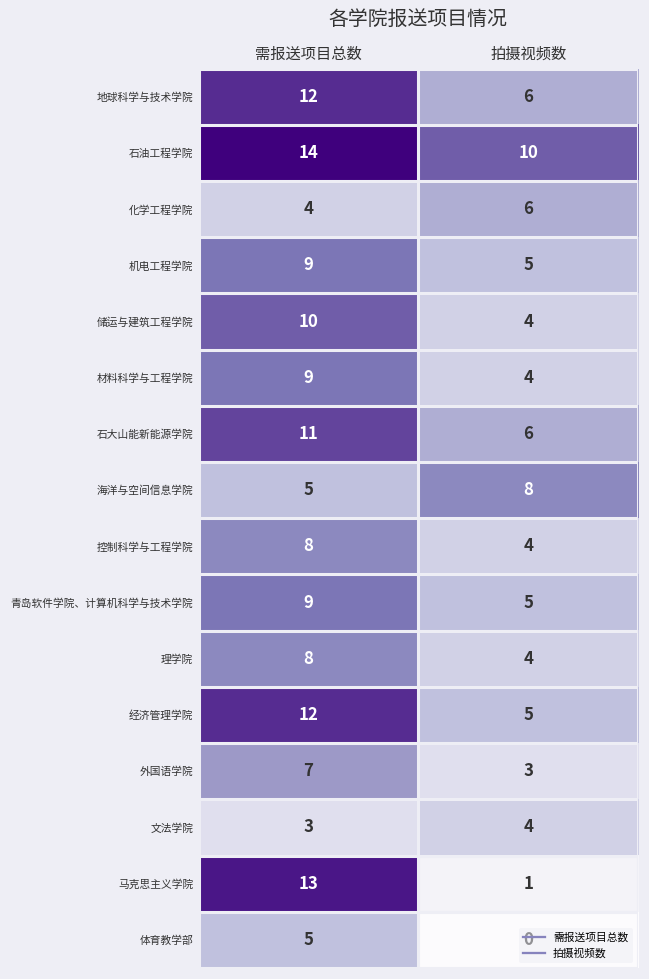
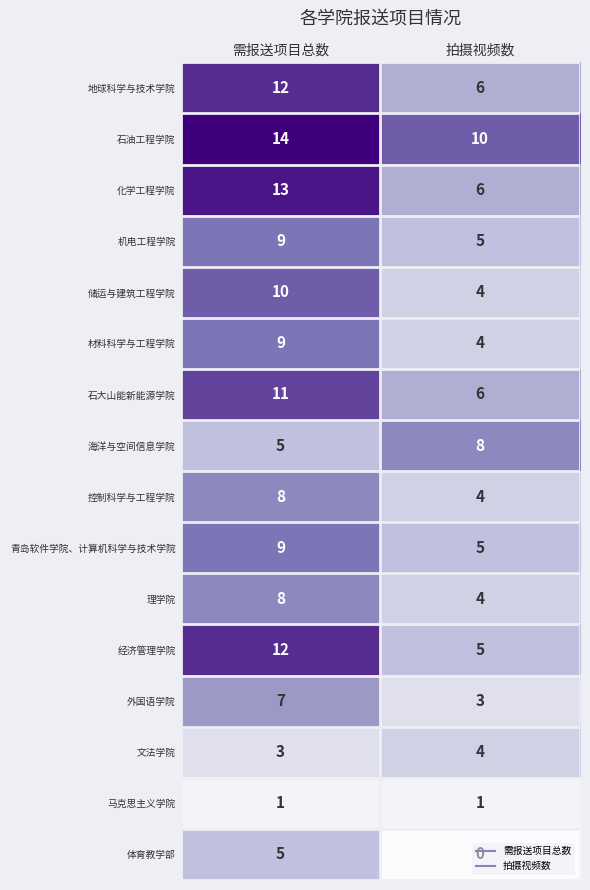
化学工程学院, 需报送项目总数: 4 -> 13
马克思主义学院, 需报送项目总数: 13 -> 1
